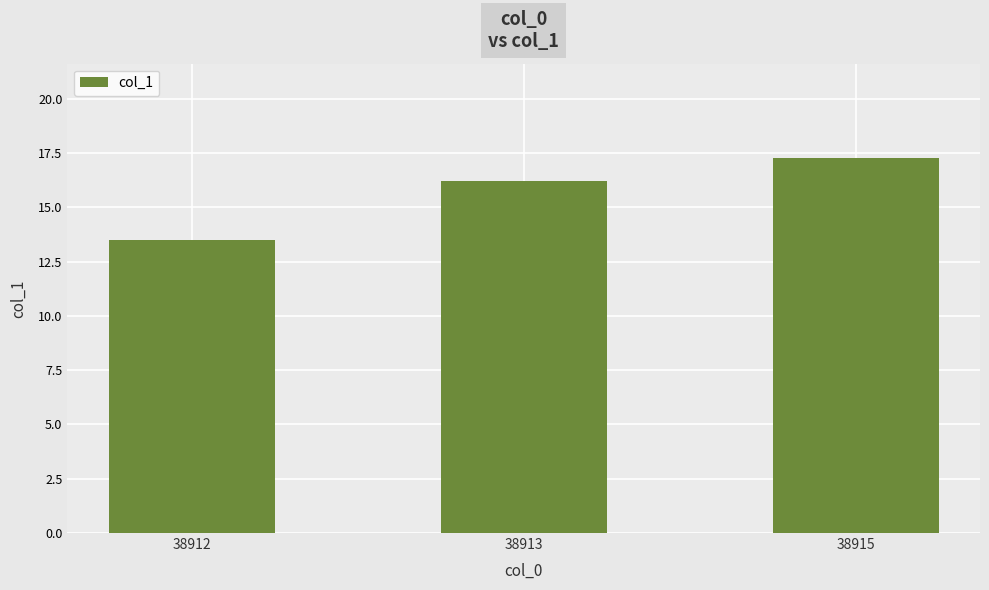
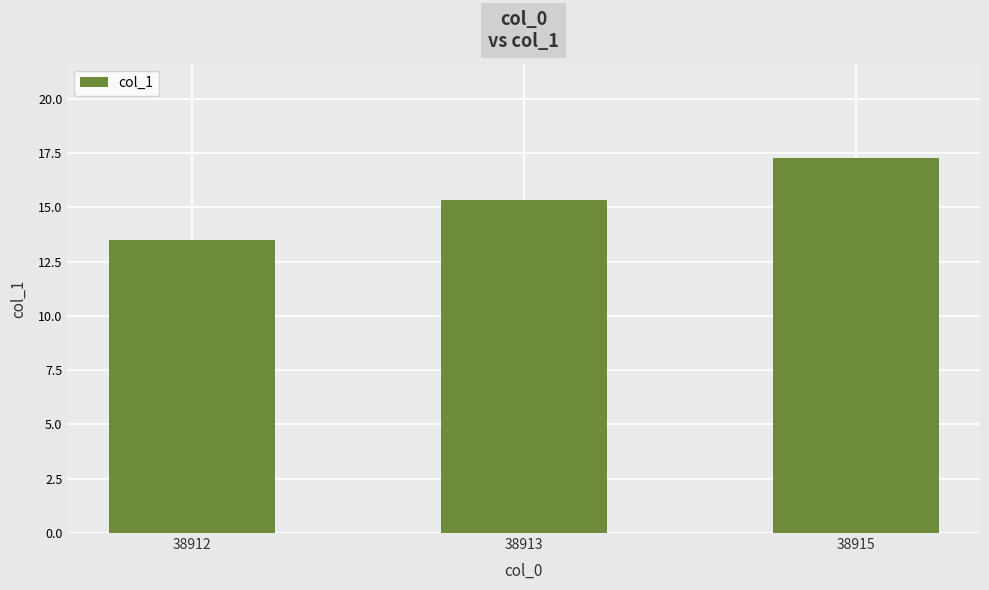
38913: 16.2 -> 15.3
